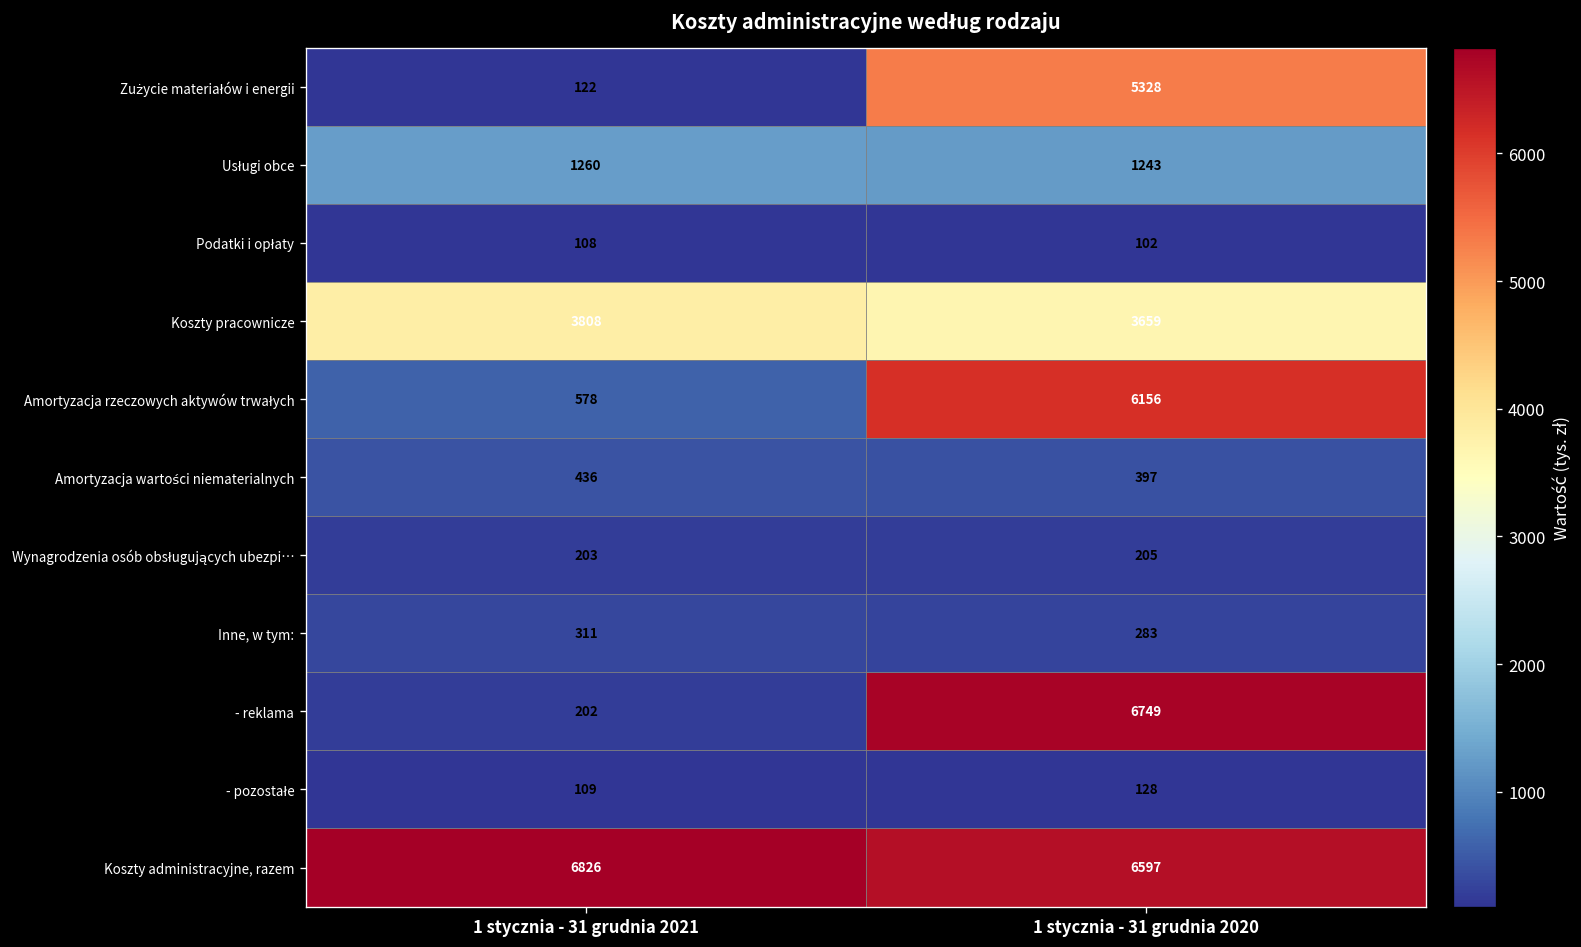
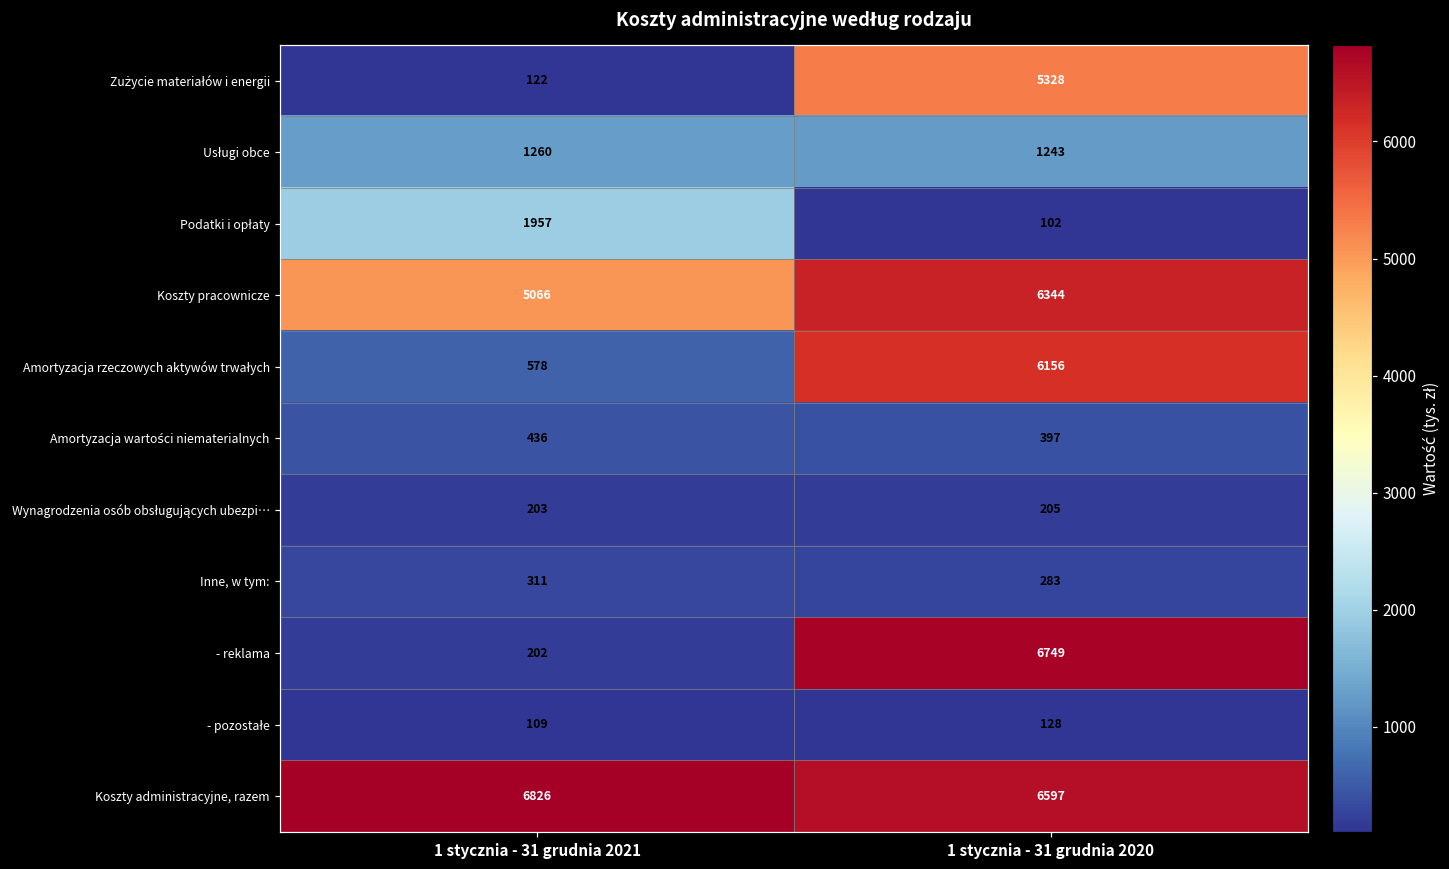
Podatki i opłaty, 1 stycznia - 31 grudnia 2021: 108 -> 1957
Koszty pracownicze, 1 stycznia - 31 grudnia 2021: 3808 -> 5066
Koszty pracownicze, 1 stycznia - 31 grudnia 2020: 3659 -> 6344
